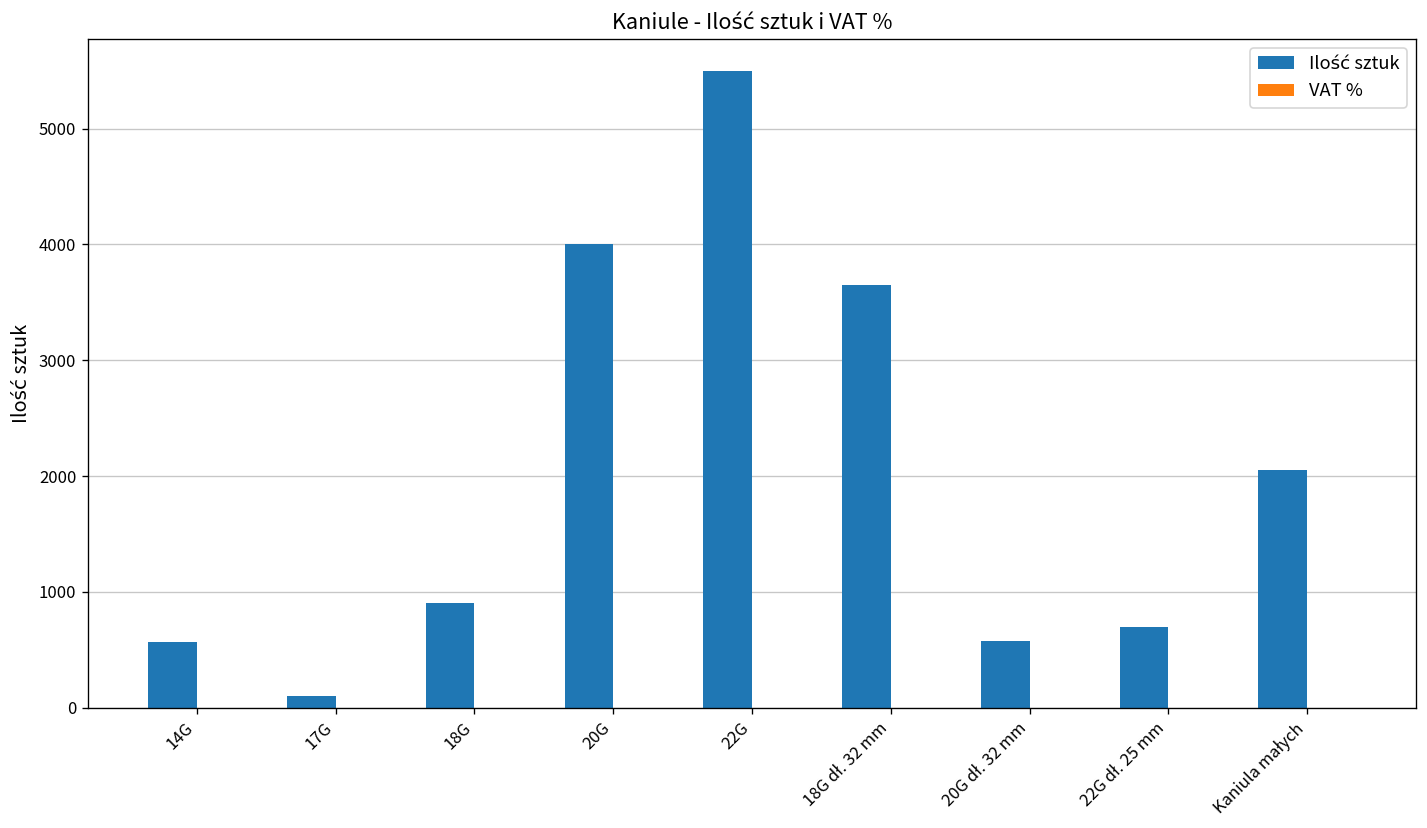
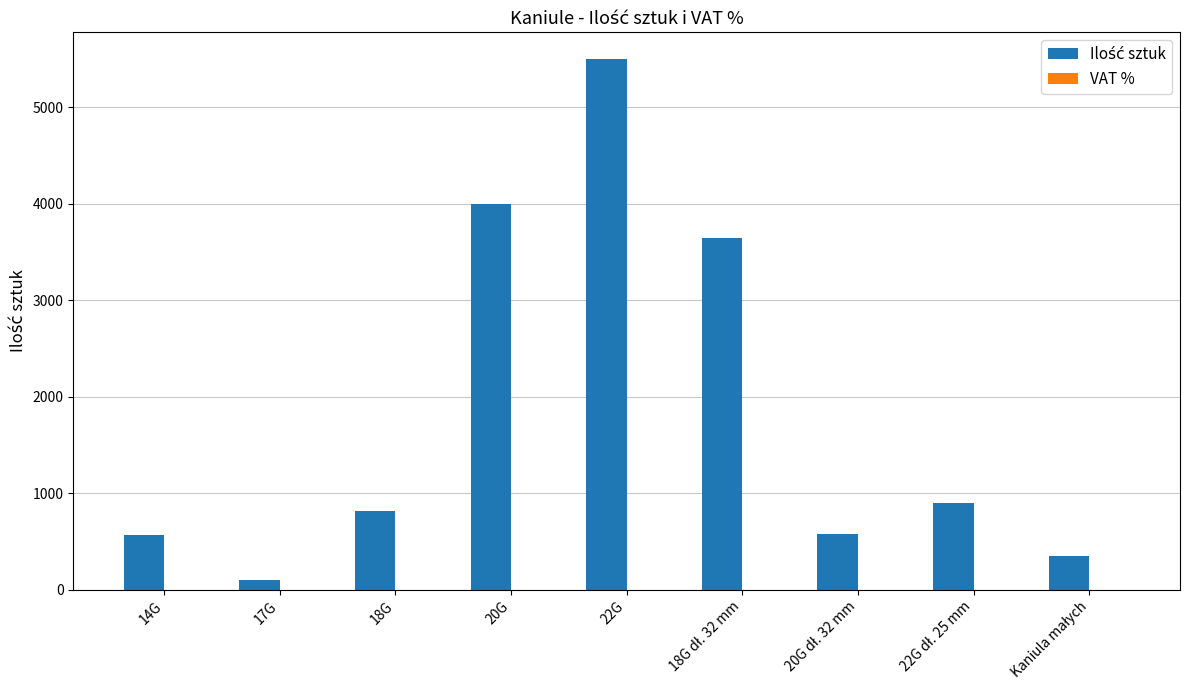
Ilość sztuk, 18G: 900 -> 800
Ilość sztuk, 22G dł. 25 mm: 700 -> 900
Ilość sztuk, Kaniula małych: 2100 -> 400
